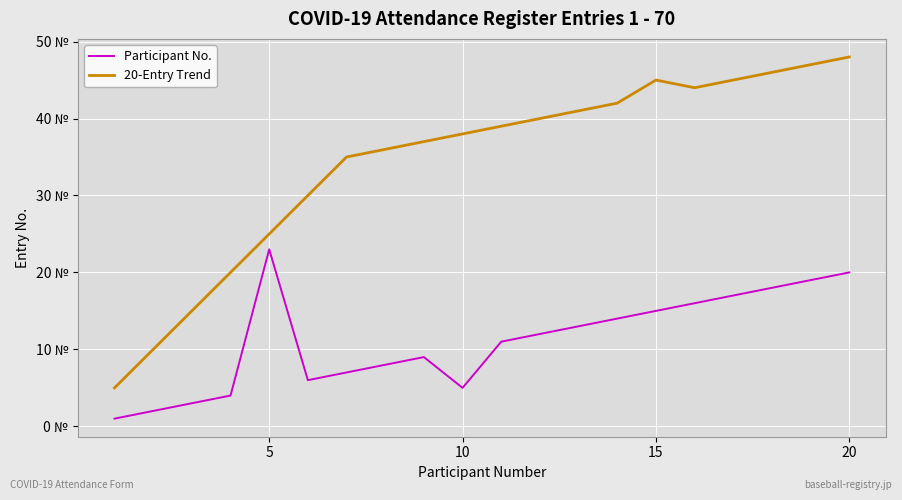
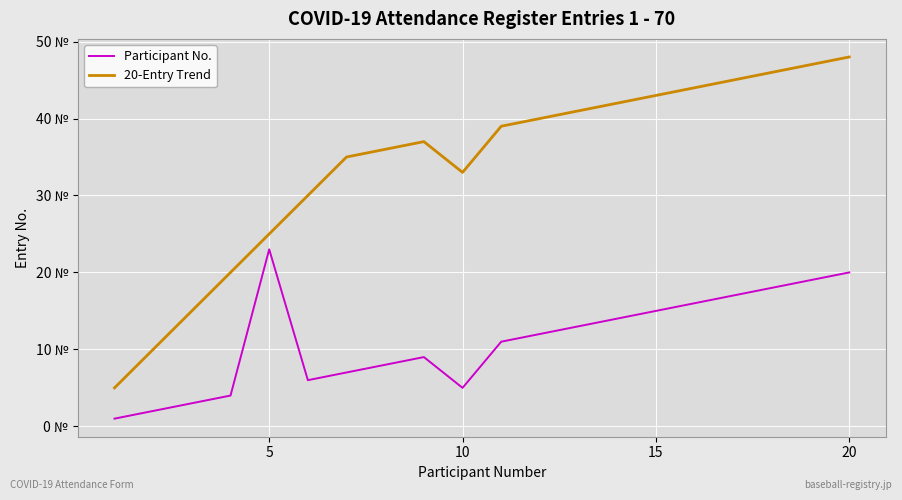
20-Entry Trend, 10: 38 № -> 33 №
20-Entry Trend, 15: 45 № -> 43 №
